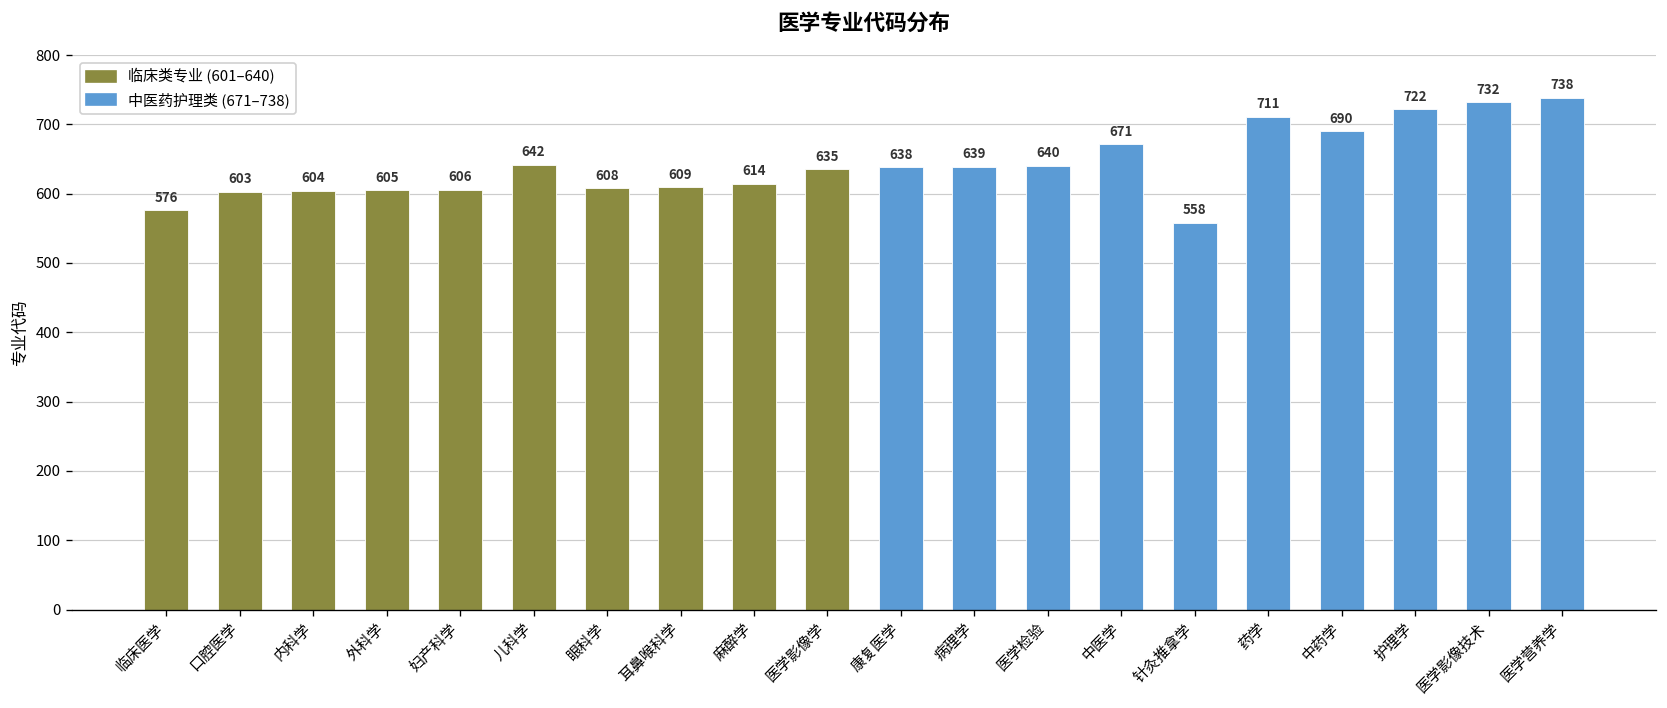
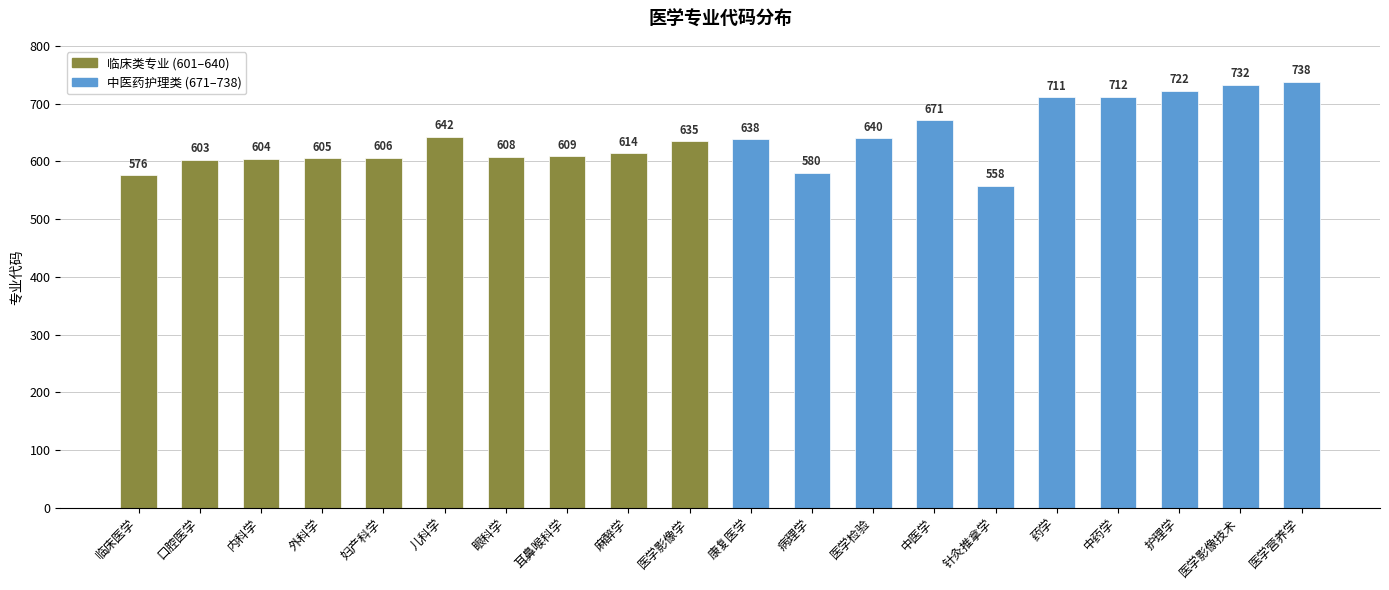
病理学: 639 -> 580
中药学: 690 -> 712
